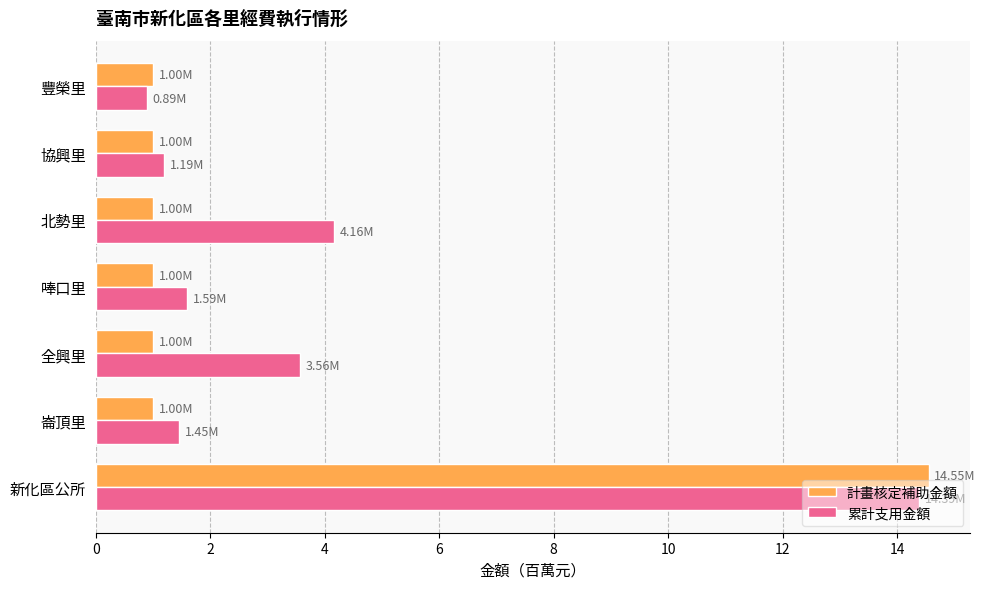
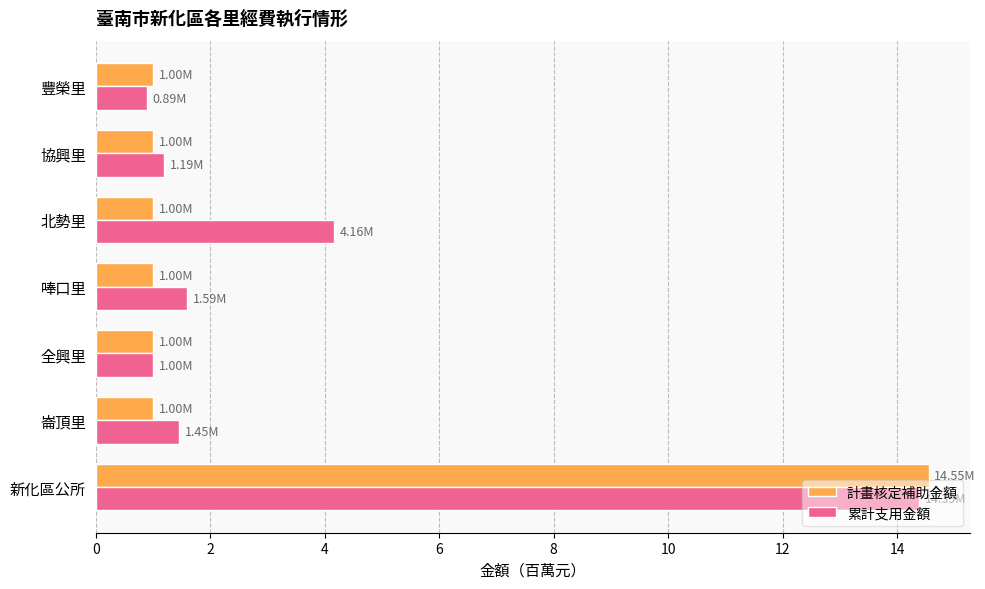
累計支用金額, 全興里: 3.56M -> 1.00M
